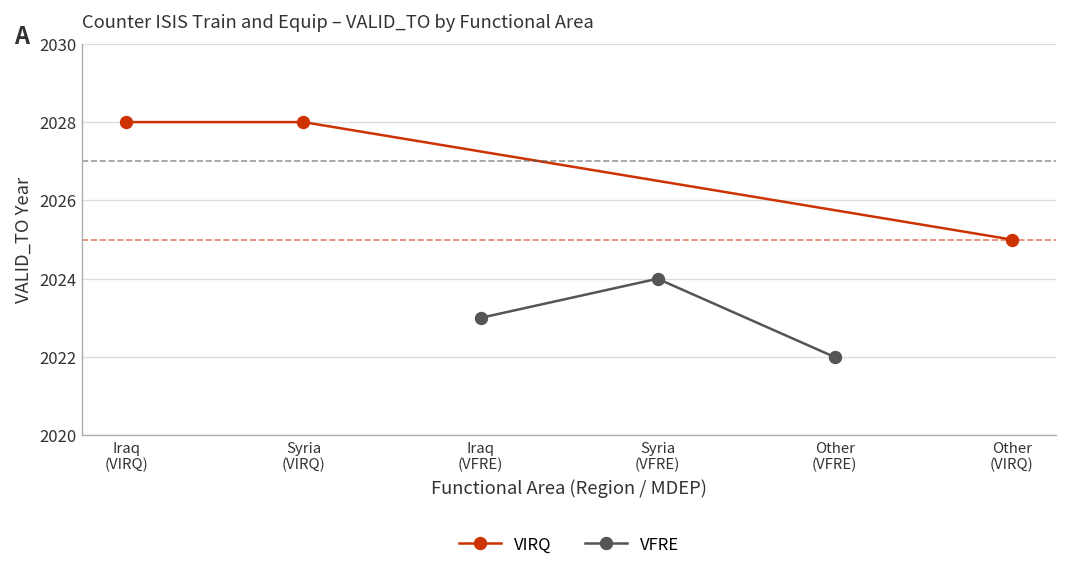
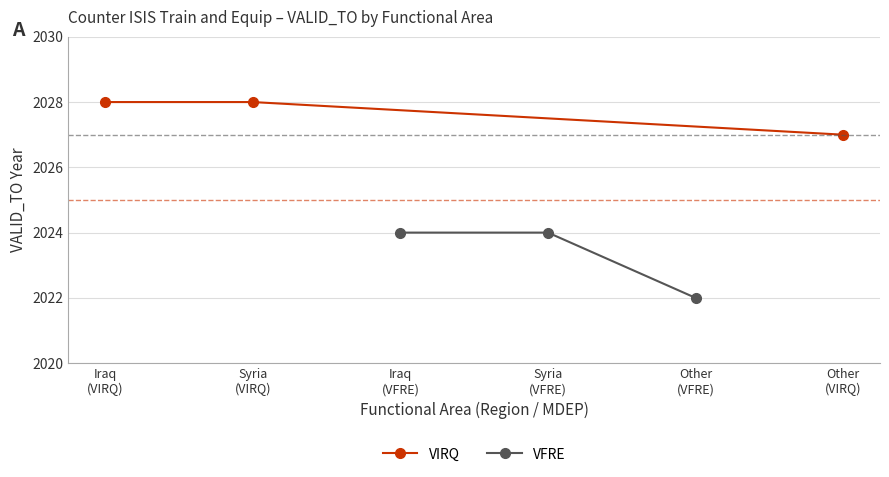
VFRE, Iraq (VFRE): 2023 -> 2024
VIRQ, Other (VIRQ): 2025 -> 2027
